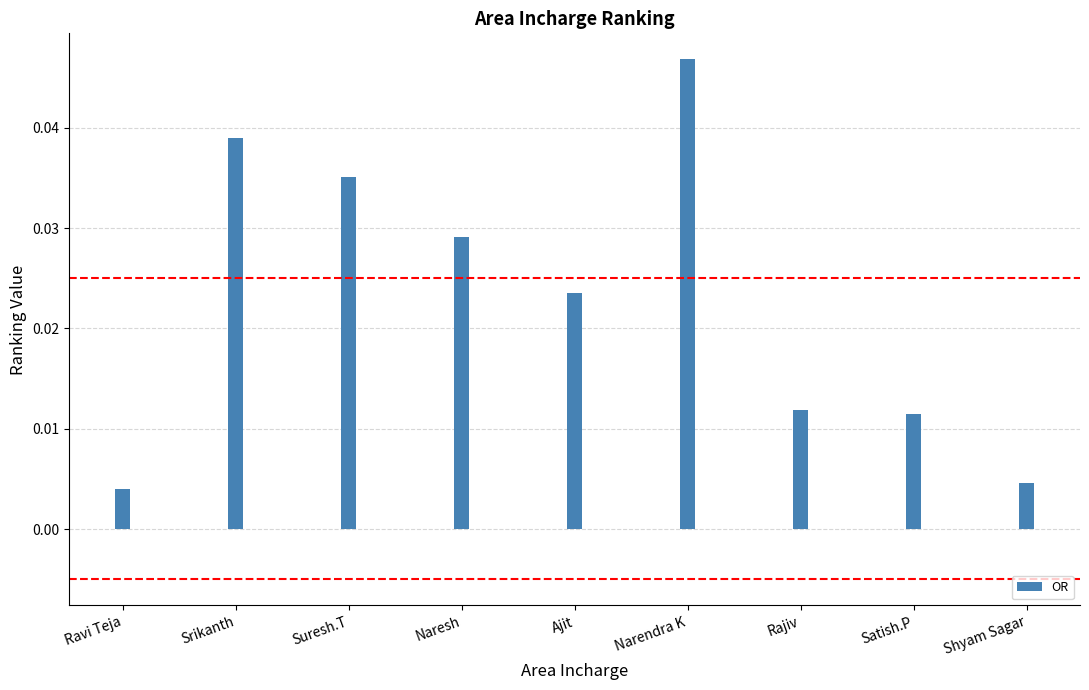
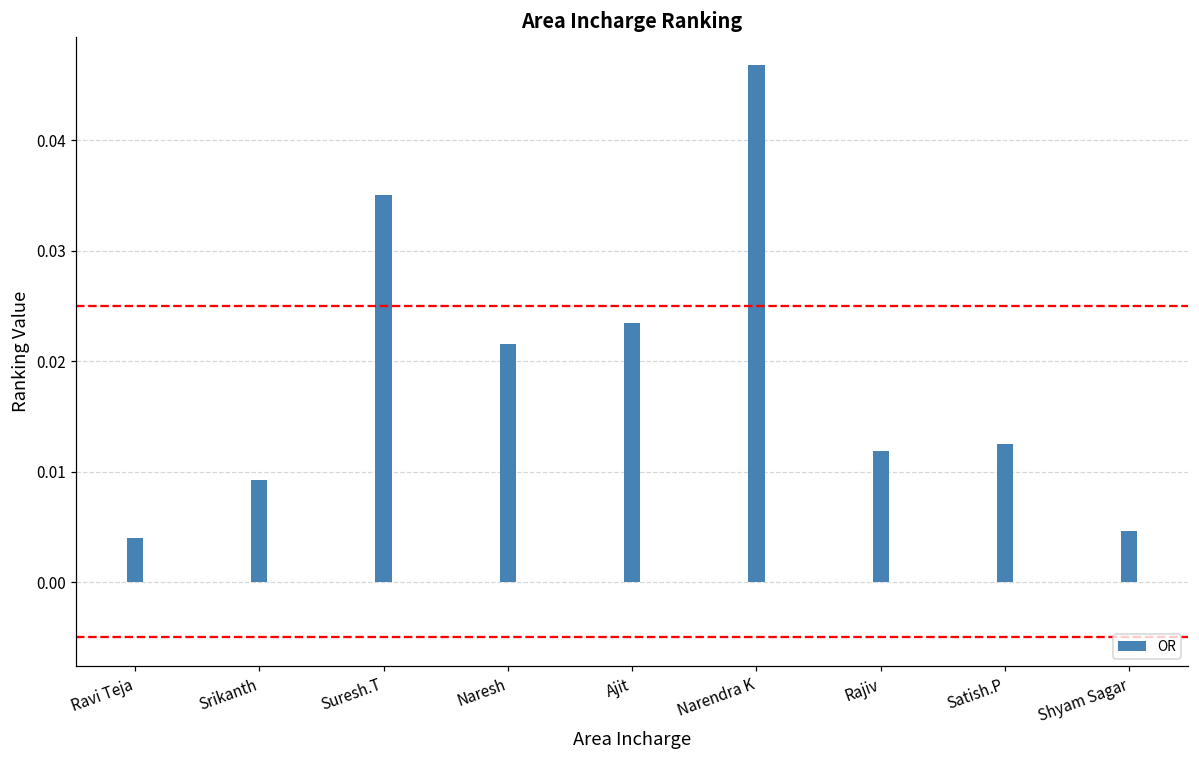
Srikanth: 0.0390 -> 0.0093
Naresh: 0.0291 -> 0.0216
Satish.P: 0.0114 -> 0.0125
